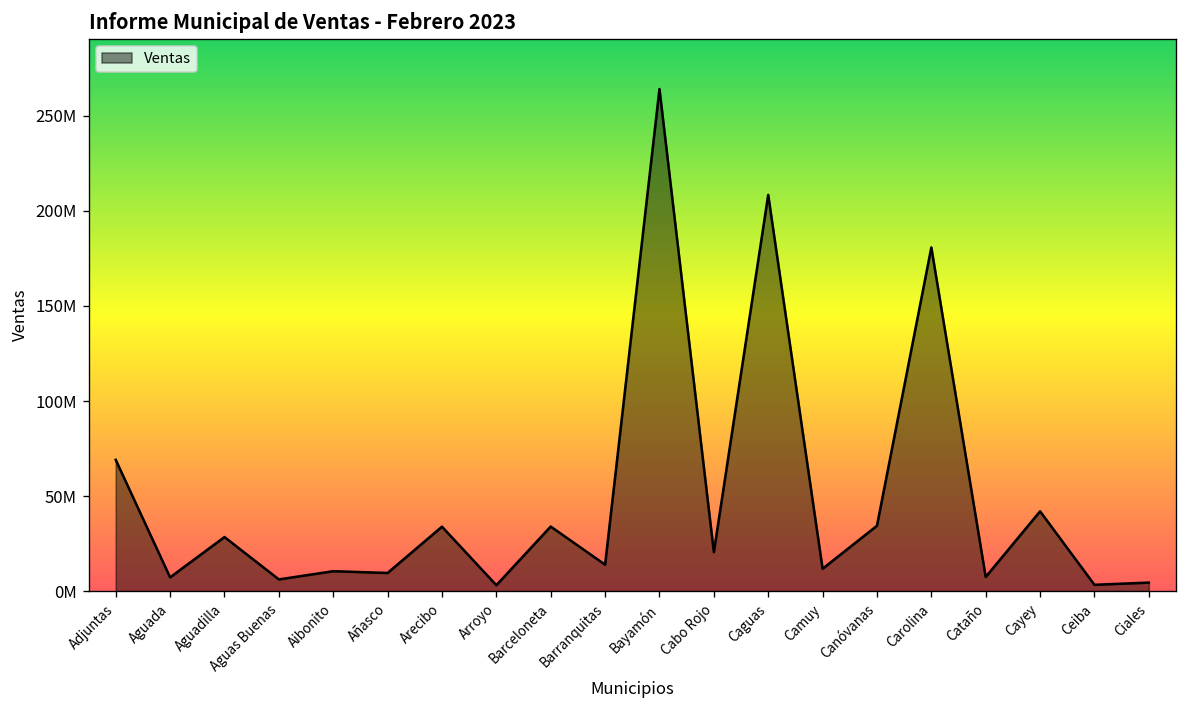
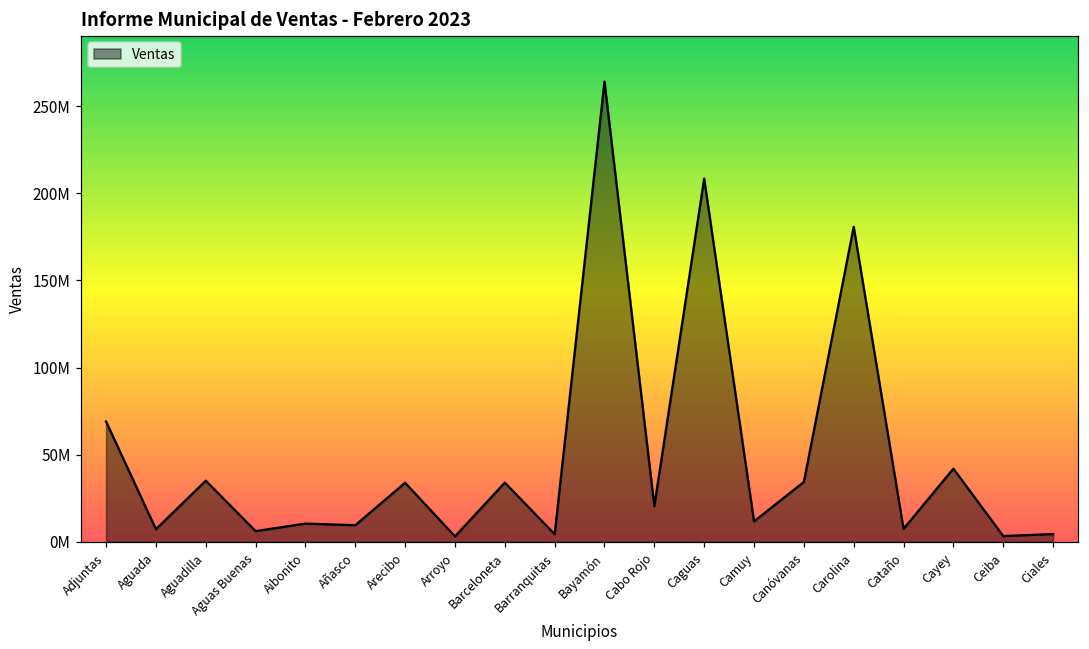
Aguadilla: 28000000 -> 35000000
Barranquitas: 14000000 -> 4000000
